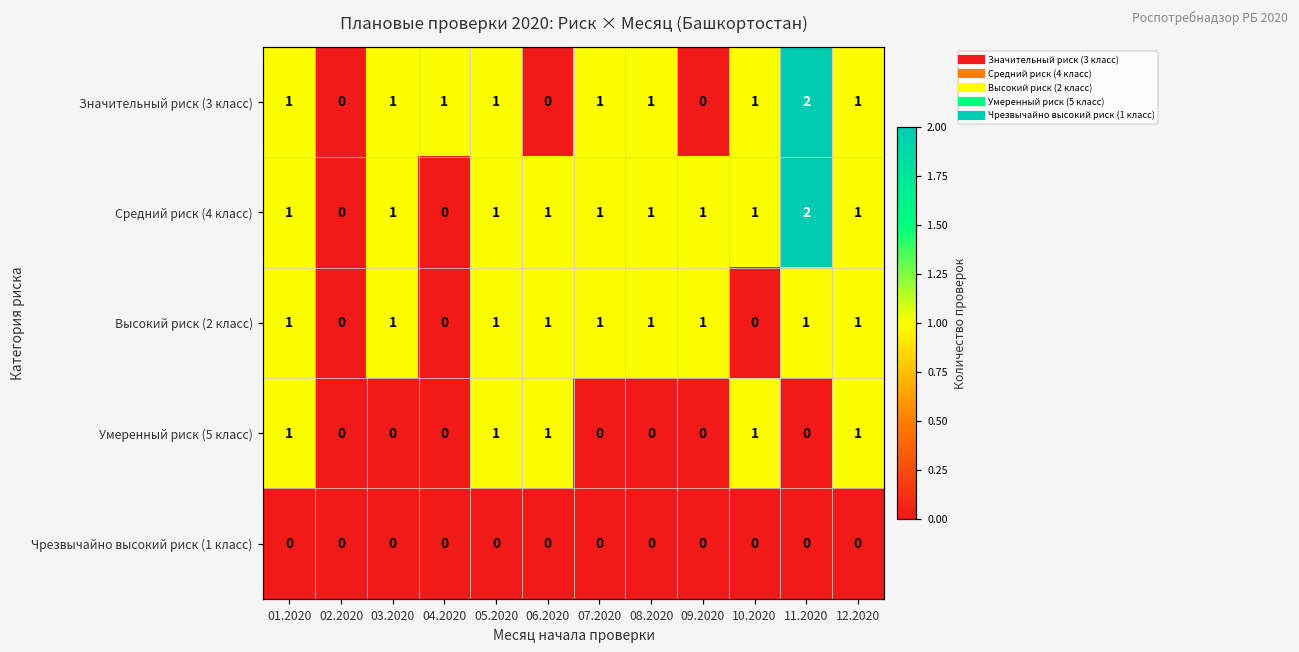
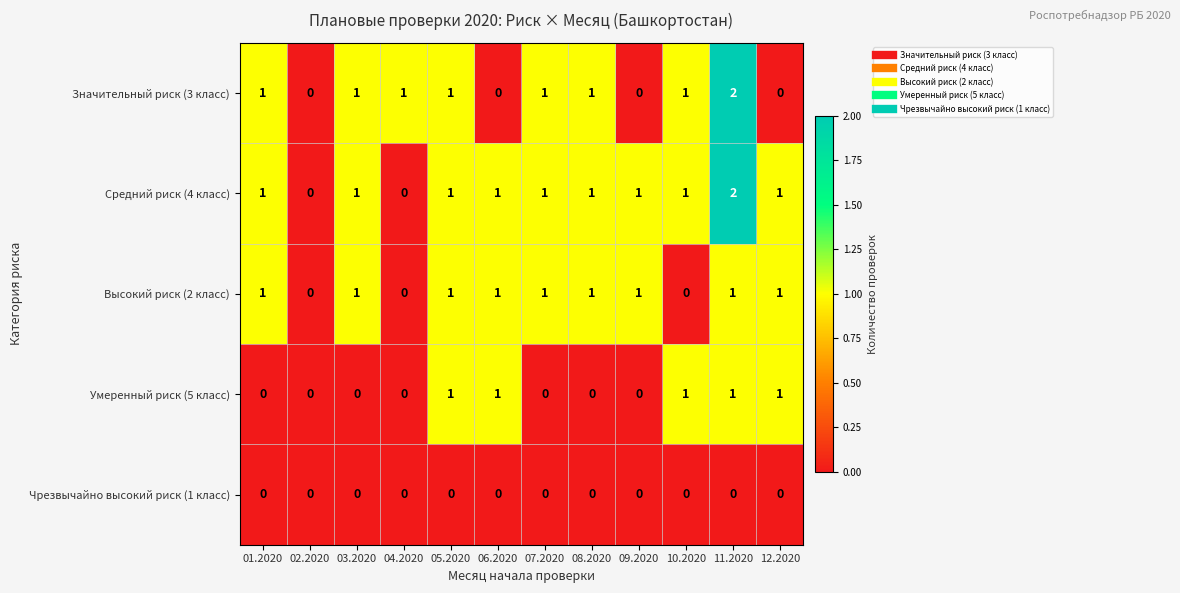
Значительный риск (3 класс), 12.2020: 1 -> 0
Умеренный риск (5 класс), 01.2020: 1 -> 0
Умеренный риск (5 класс), 11.2020: 0 -> 1
